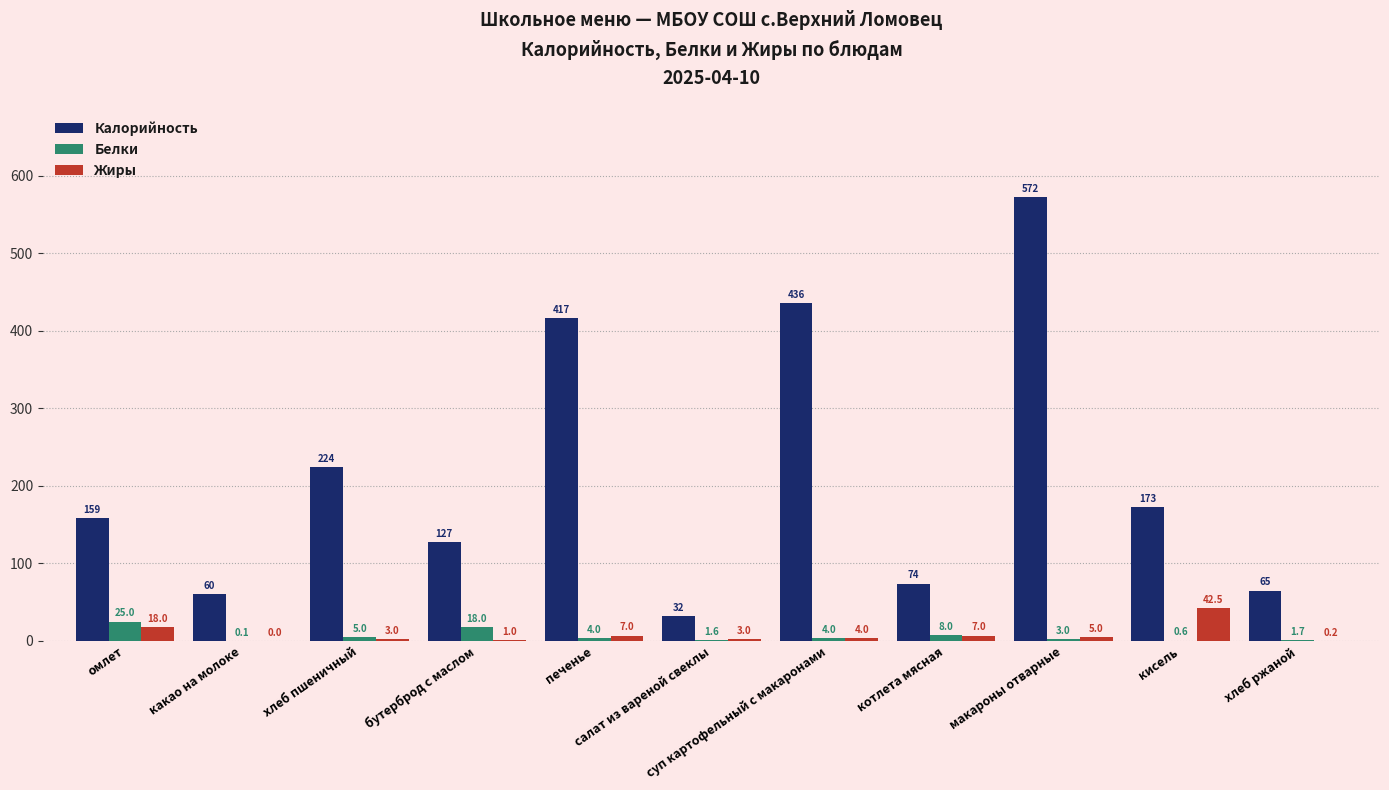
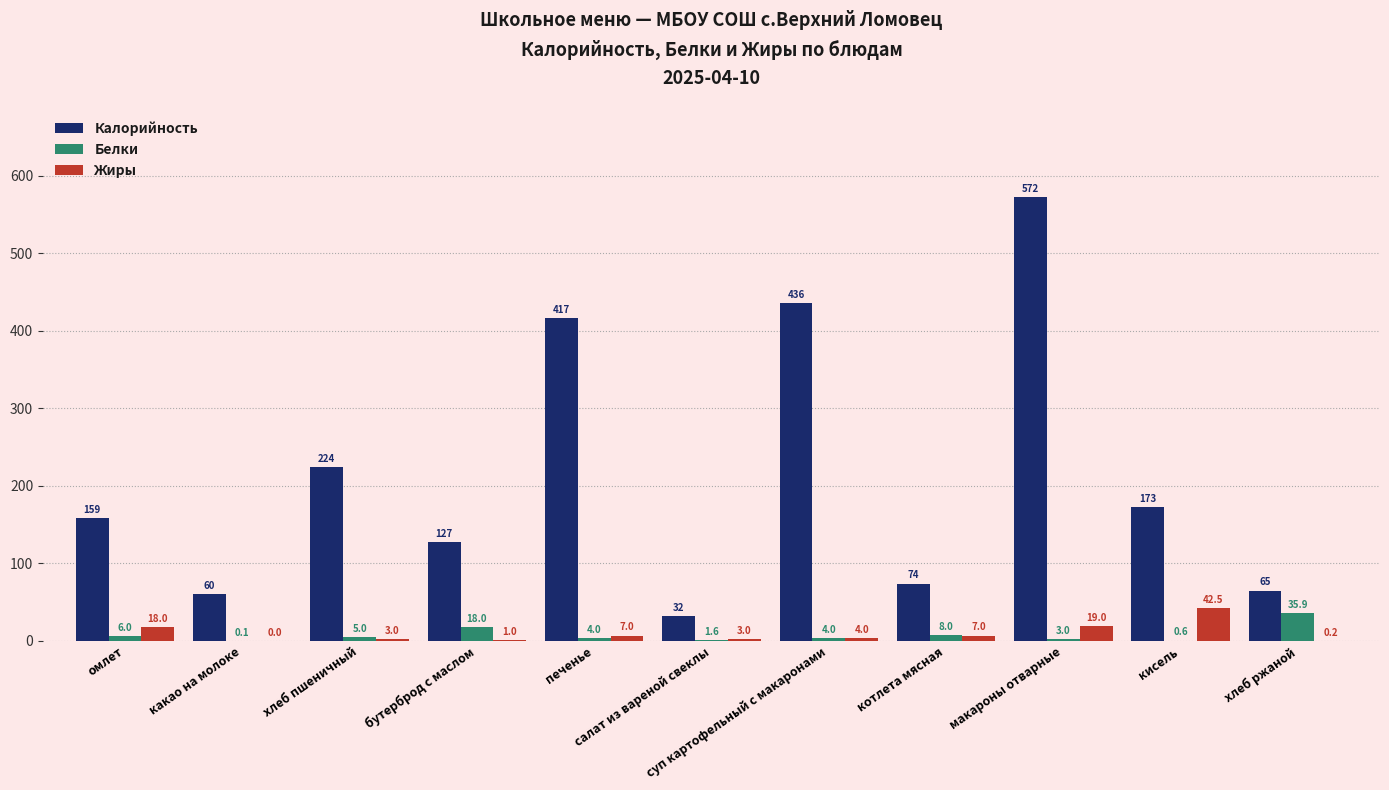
Белки, омлет: 25.0 -> 6.0
Жиры, макароны отварные: 5.0 -> 19.0
Белки, хлеб ржаной: 1.7 -> 35.9
